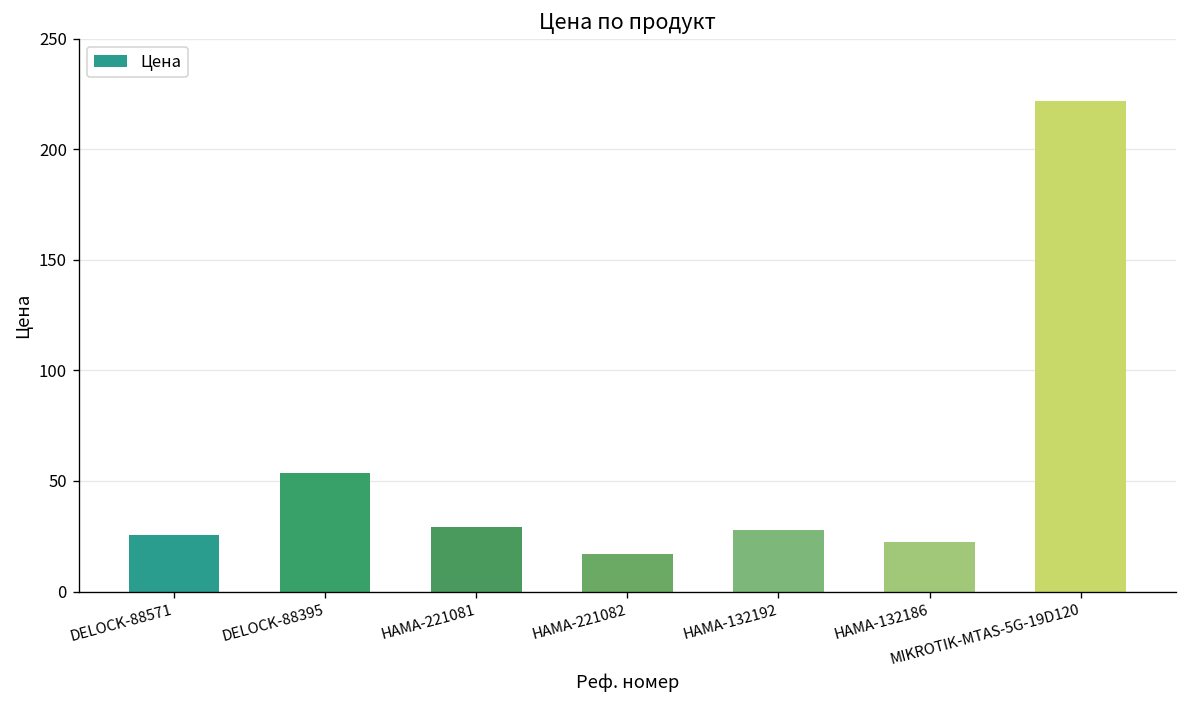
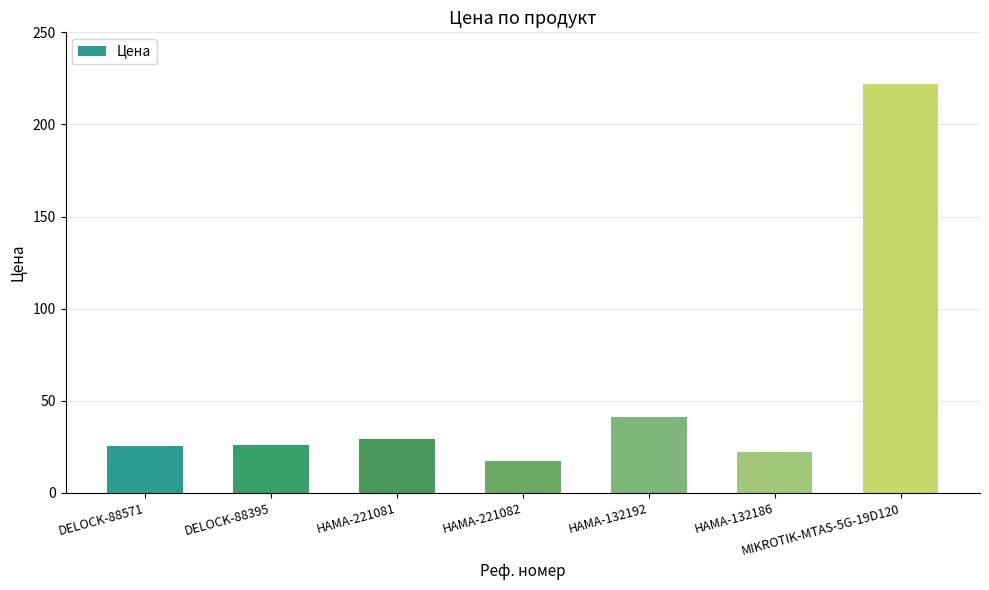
DELOCK-88395: 54 -> 26
HAMA-132192: 28 -> 41
